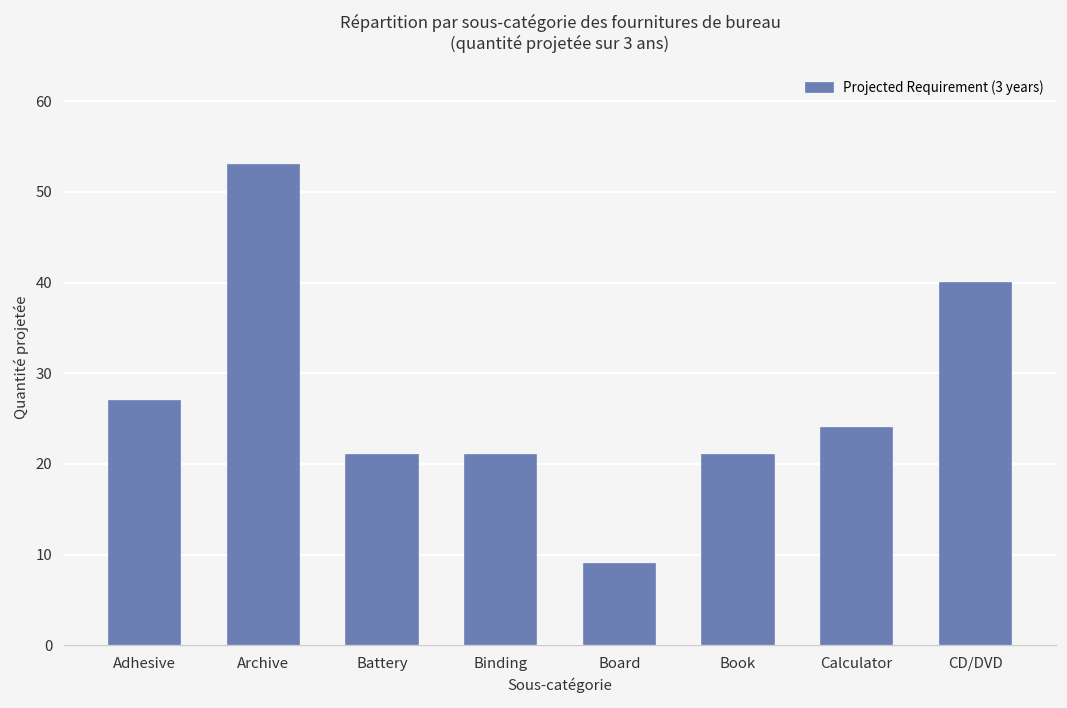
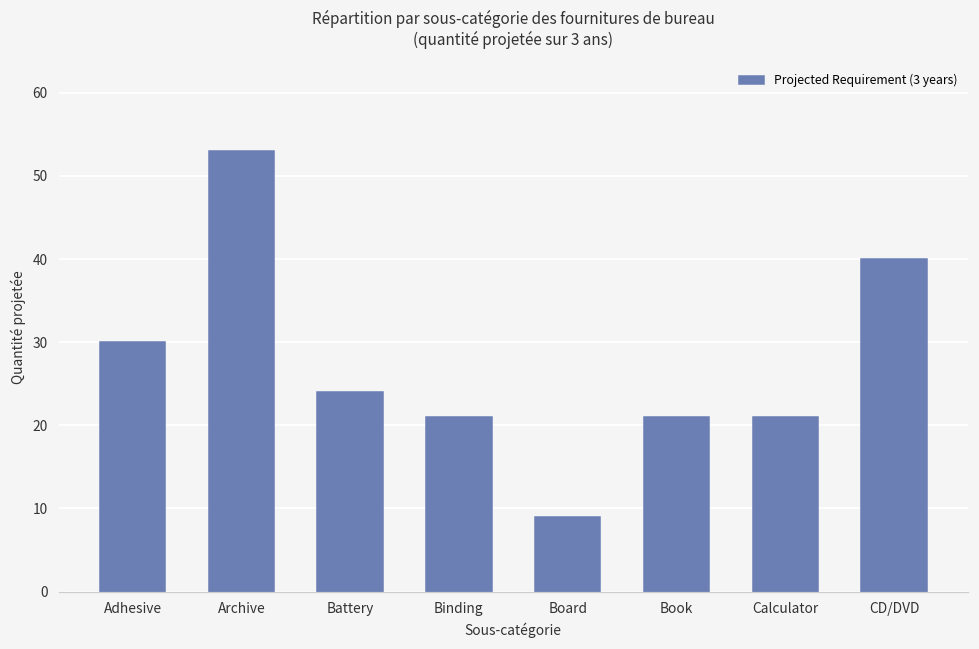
Adhesive: 27 -> 30
Battery: 21 -> 24
Calculator: 24 -> 21
